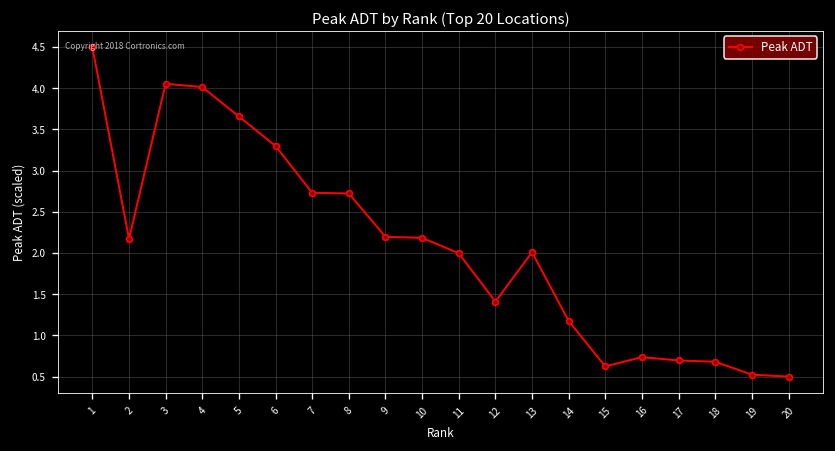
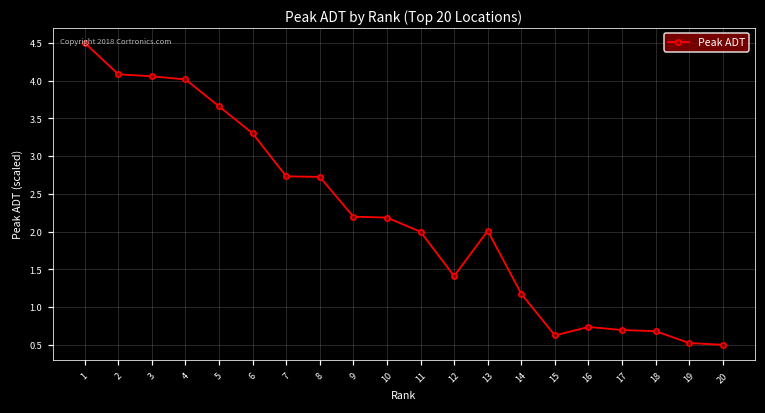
2: 2.2 -> 4.1
